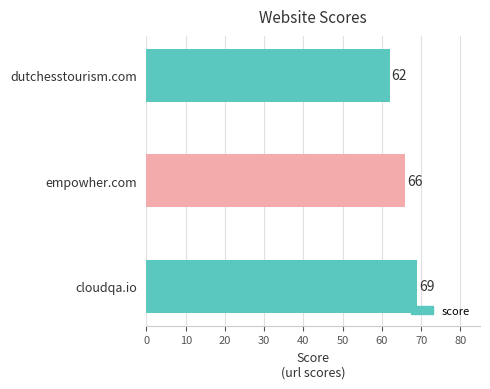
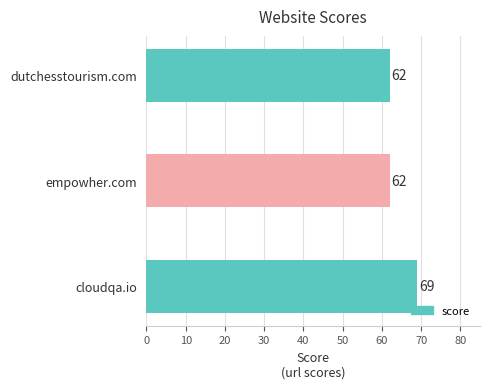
empowher.com: 66 -> 62
